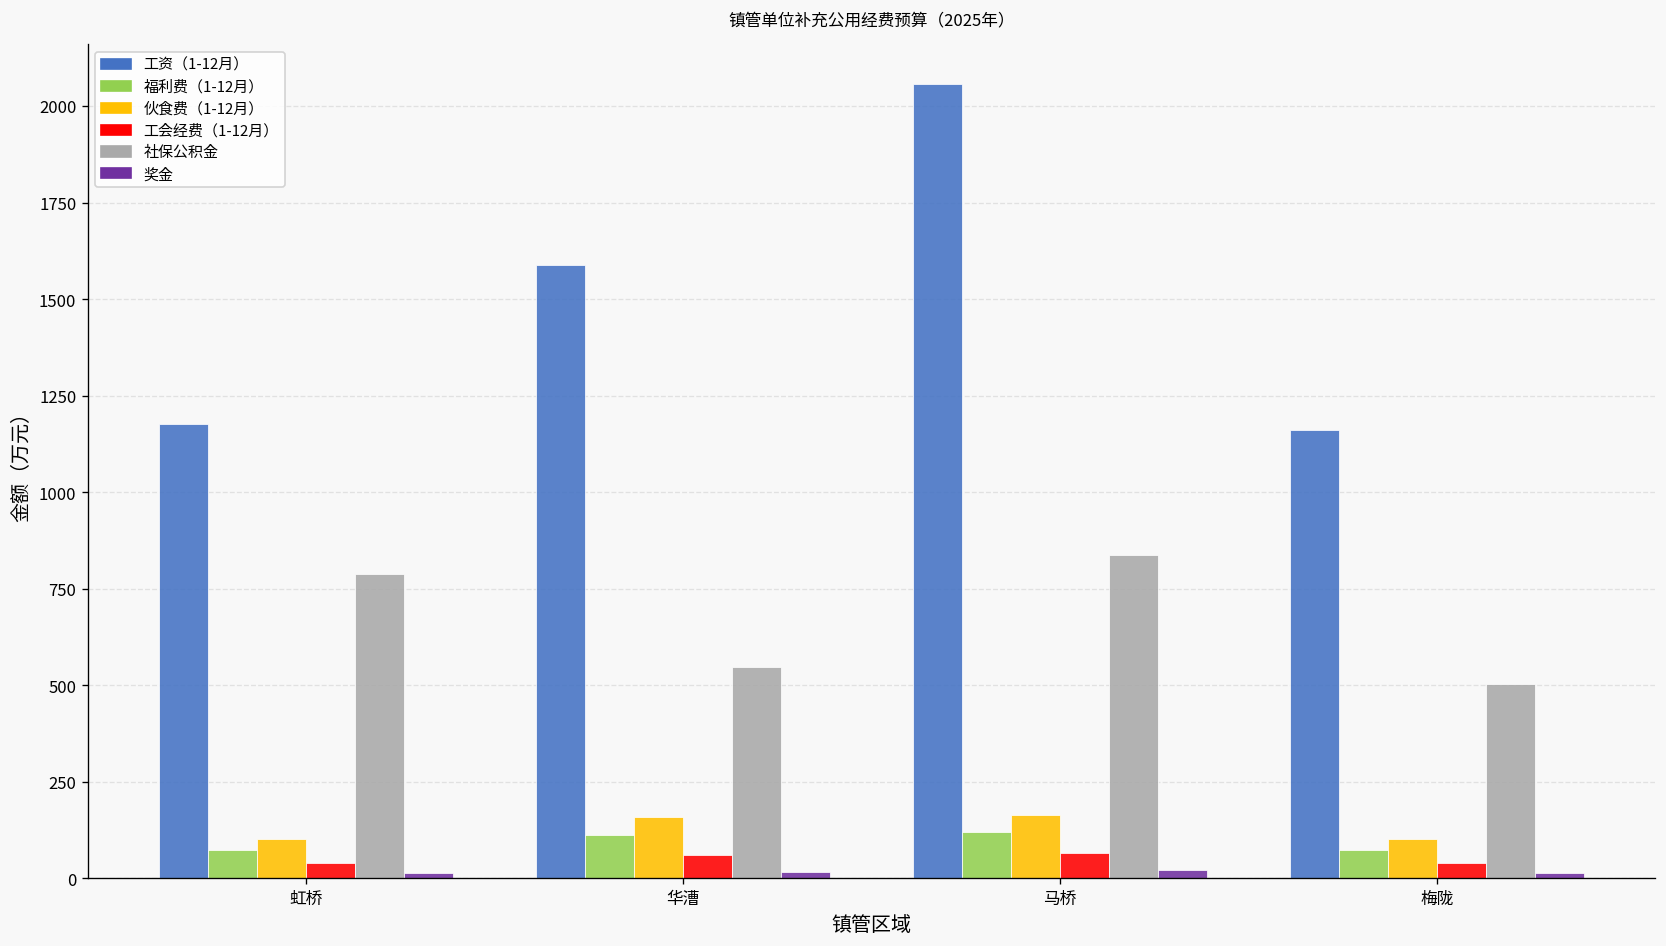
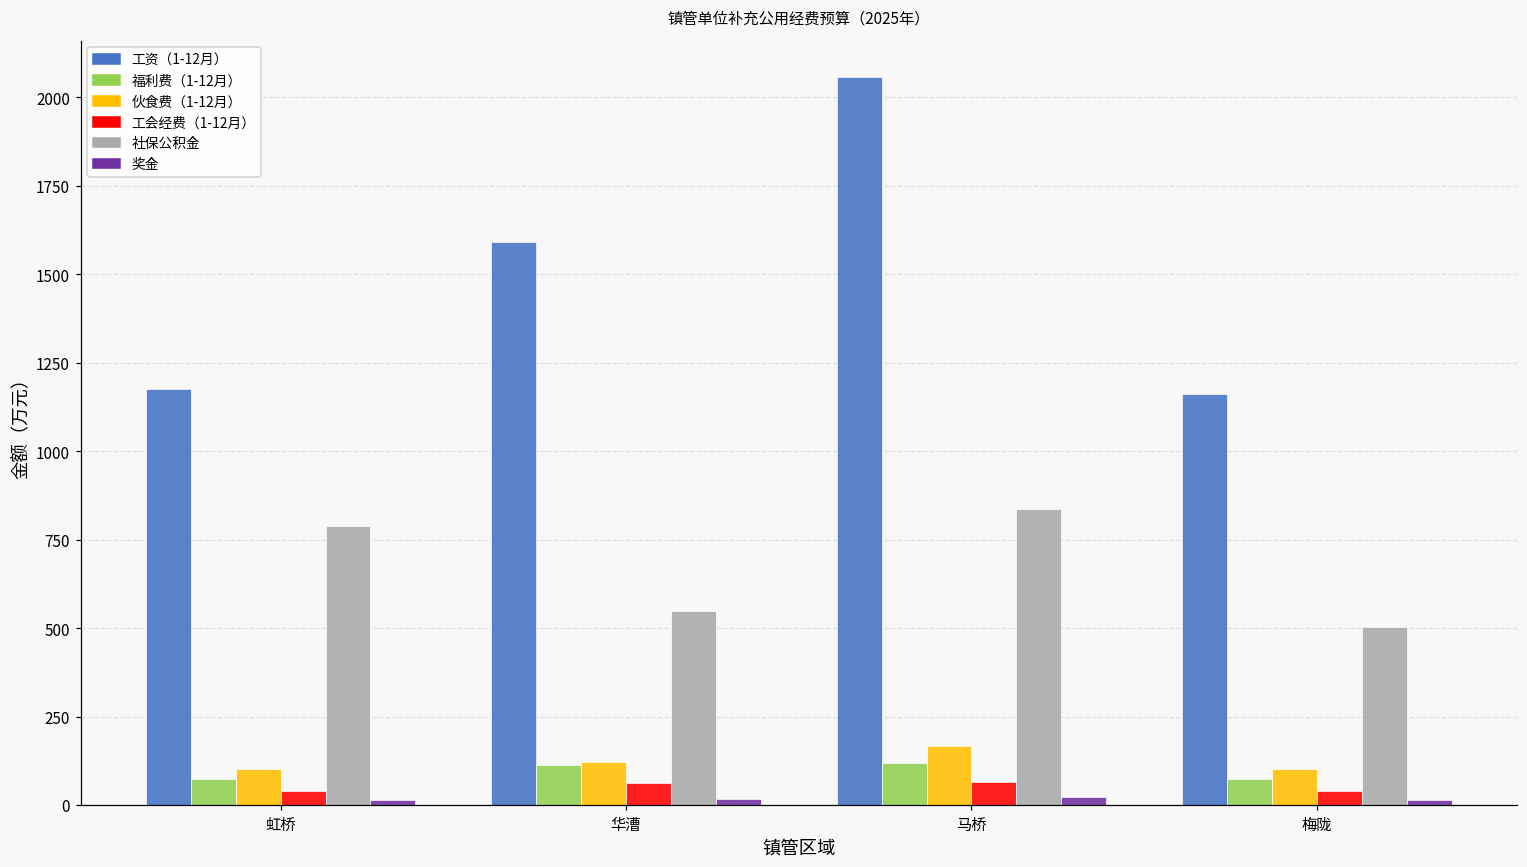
伙食费（1-12月）, 华漕: 160 -> 120
